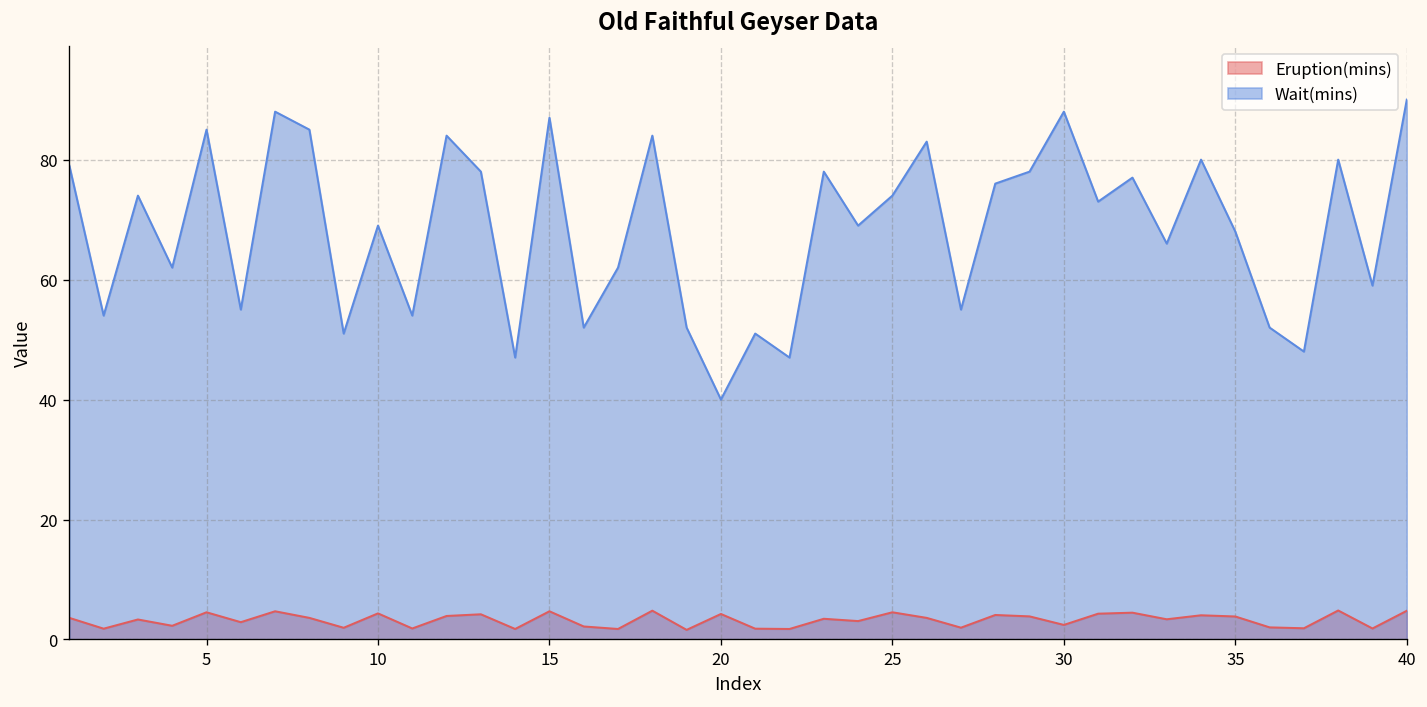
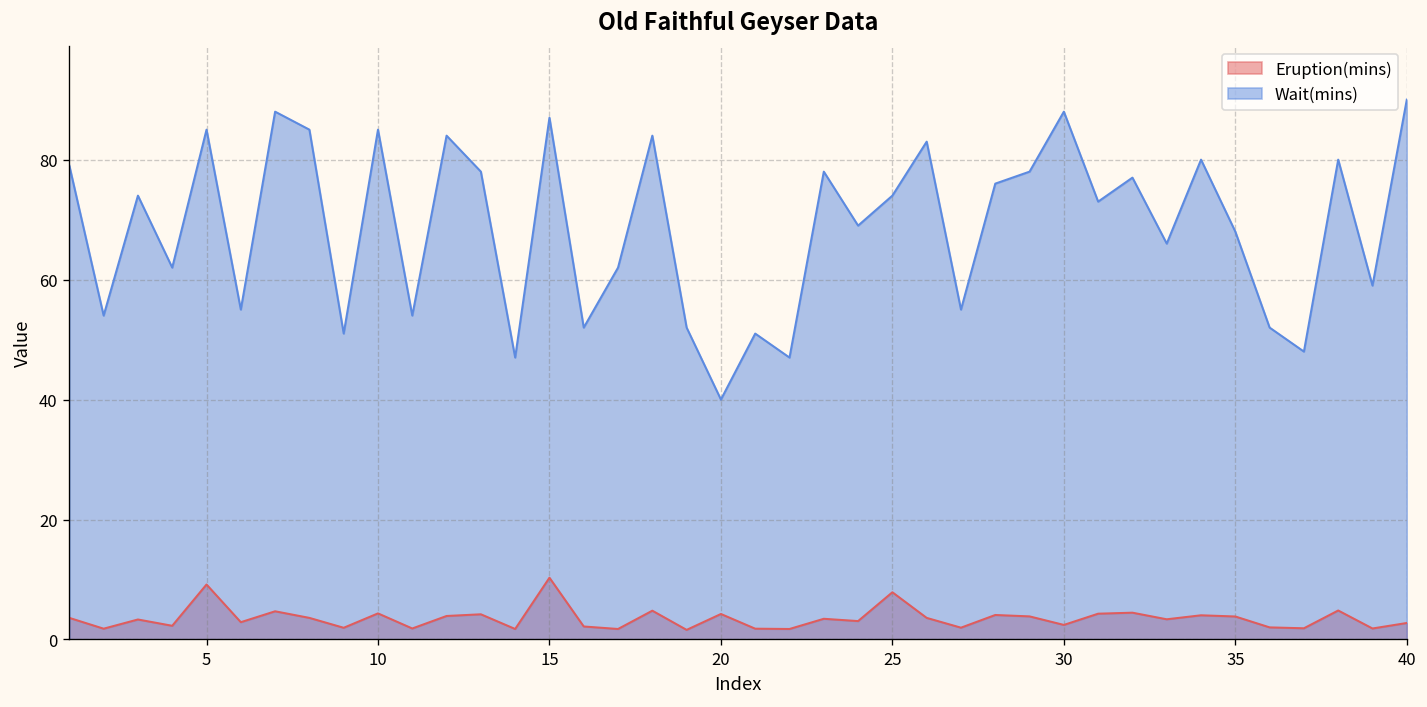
Eruption(mins), 5: 5 -> 9
Wait(mins), 10: 69 -> 85
Eruption(mins), 15: 5 -> 10
Eruption(mins), 25: 5 -> 8
Eruption(mins), 40: 5 -> 3
